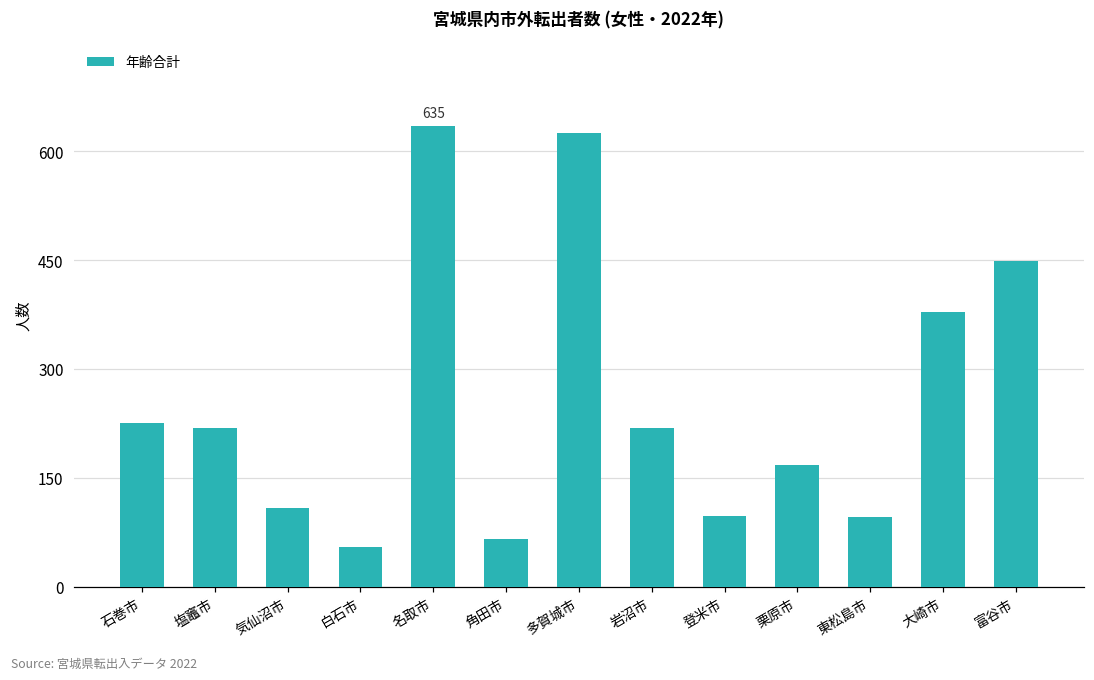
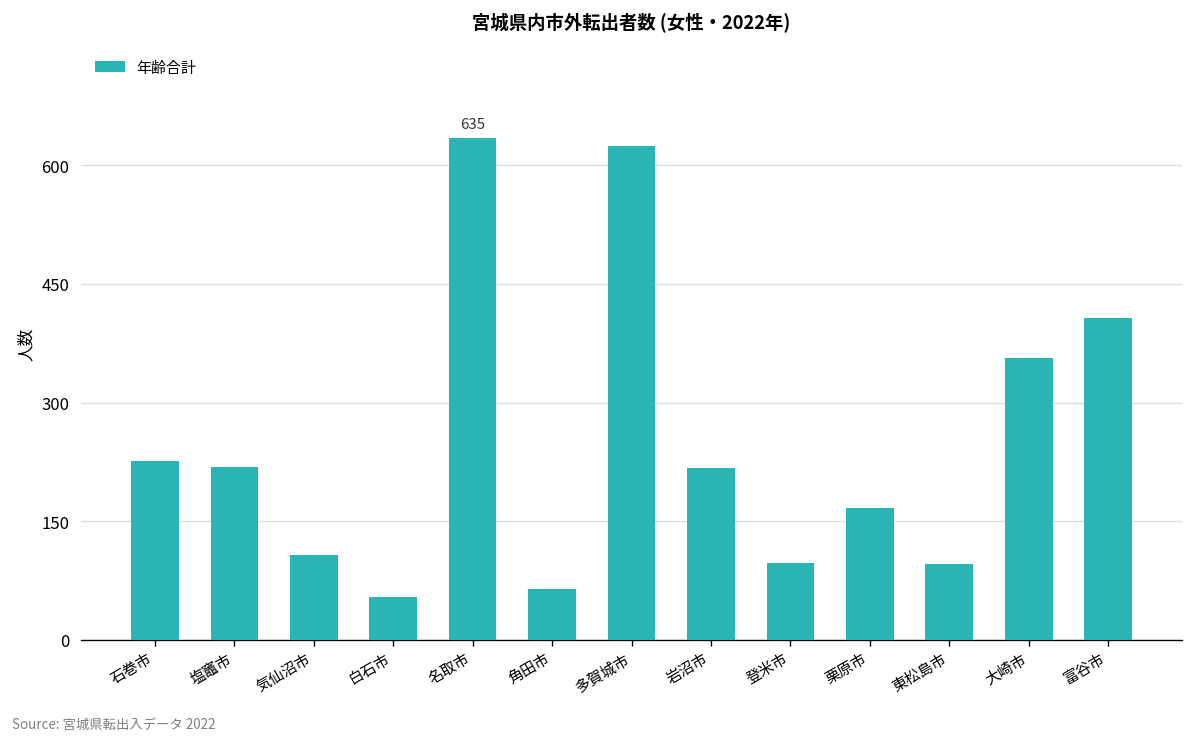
大崎市: 380 -> 360
富谷市: 450 -> 410
